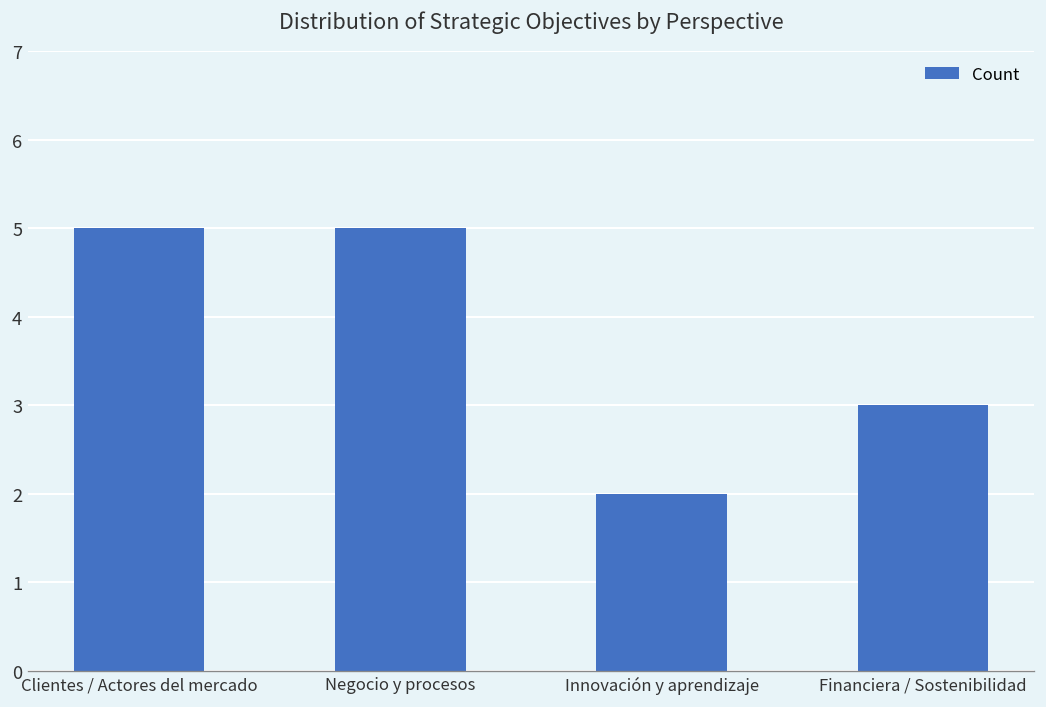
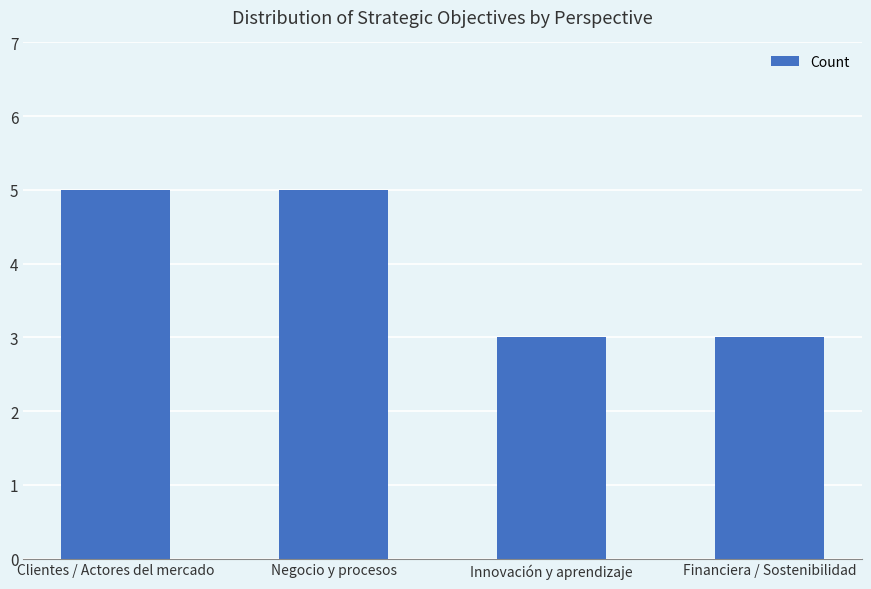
Innovación y aprendizaje: 2 -> 3
